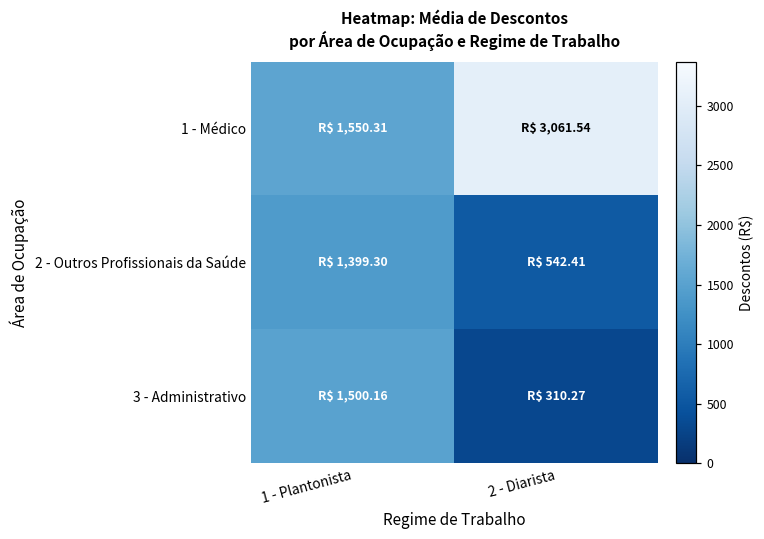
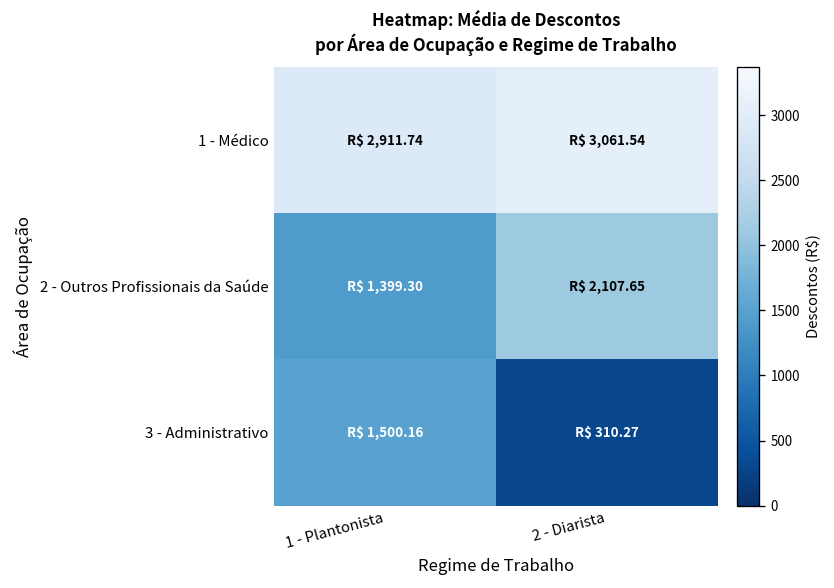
1 - Médico, 1 - Plantonista: 1,550.31 -> 2,911.74
2 - Outros Profissionais da Saúde, 2 - Diarista: 542.41 -> 2,107.65
